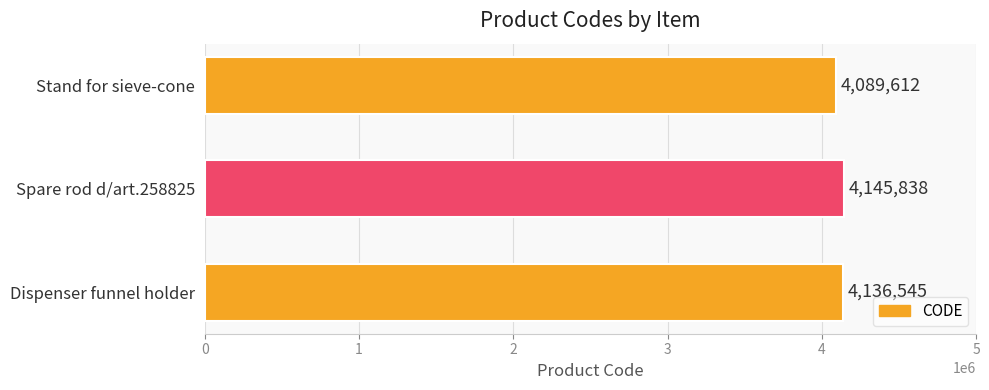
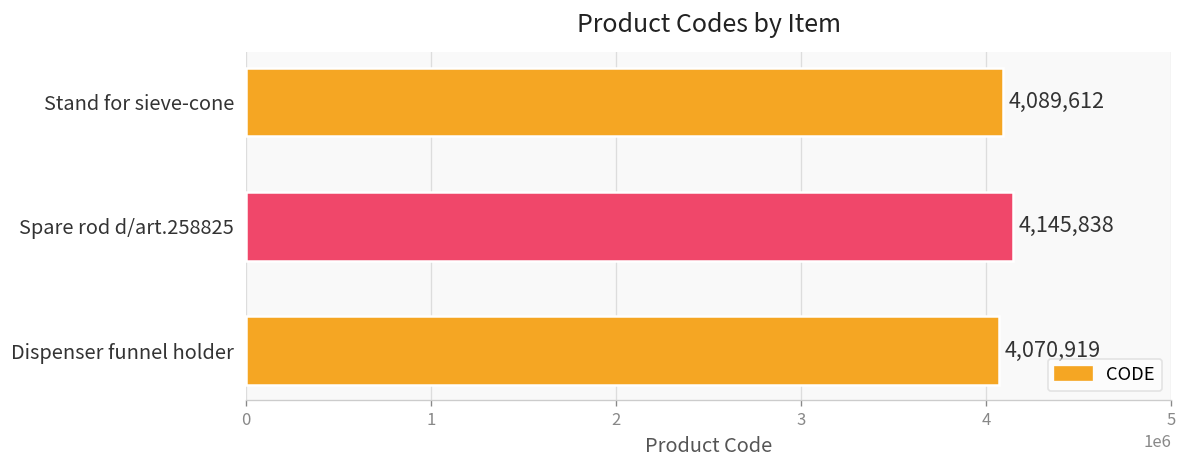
Dispenser funnel holder: 4,136,545 -> 4,070,919
